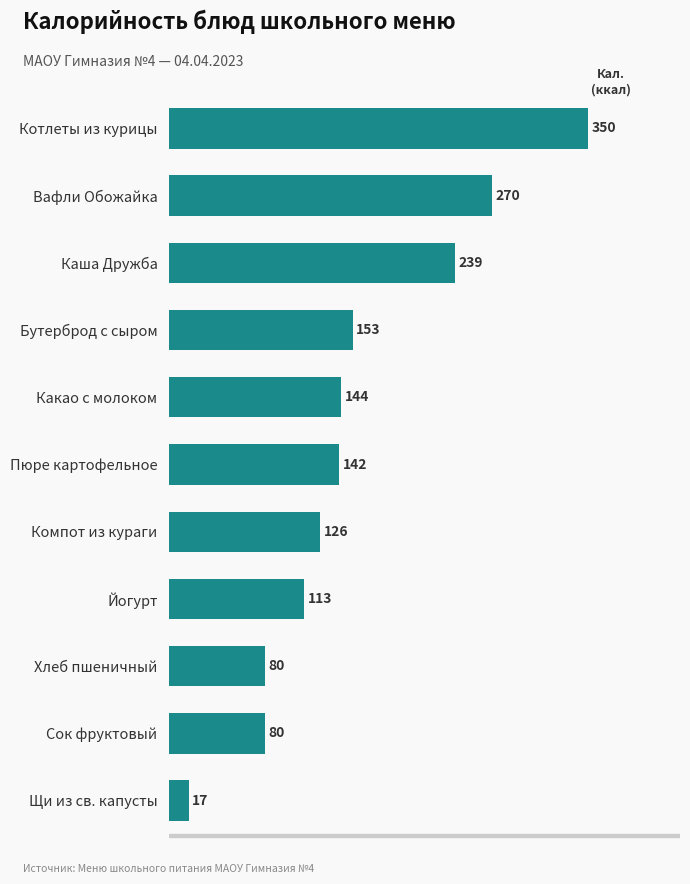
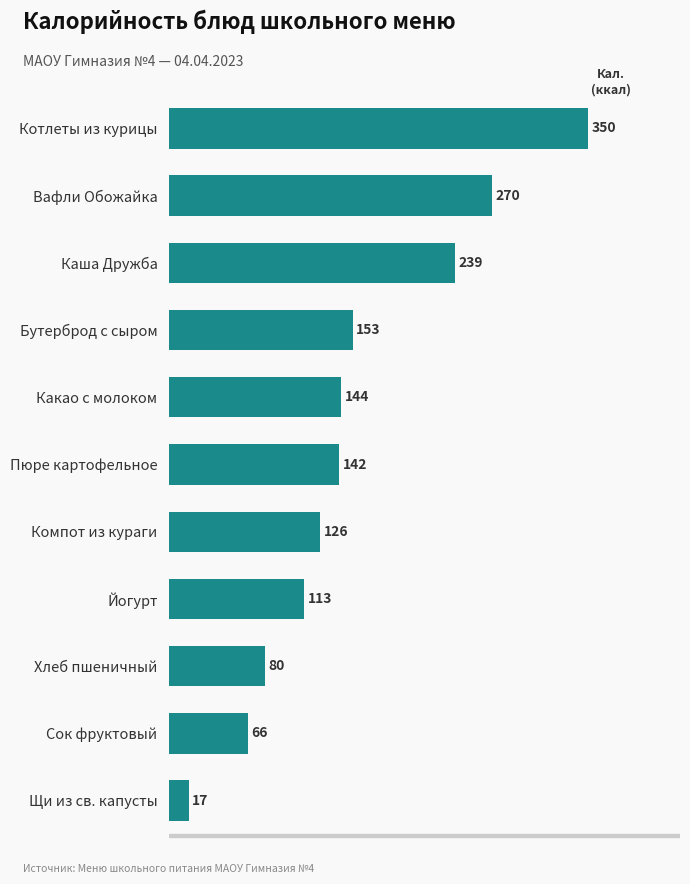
Сок фруктовый: 80 -> 66
